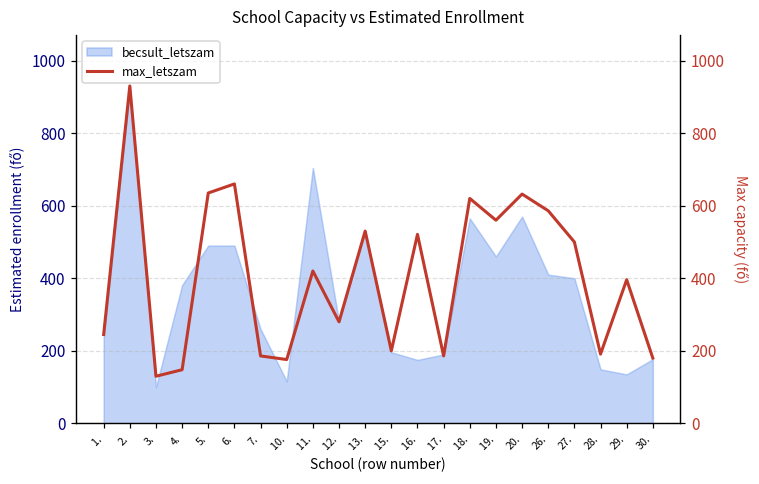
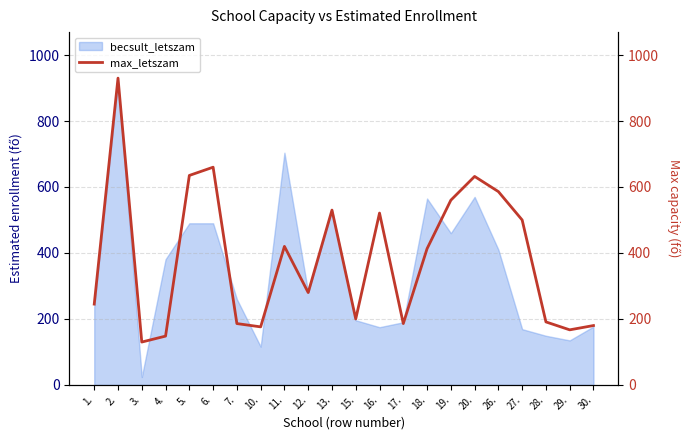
becsult_letszam, 3.: 100 -> 20
becsult_letszam, 27.: 400 -> 170
max_letszam, 18.: 620 -> 410
max_letszam, 29.: 400 -> 170
